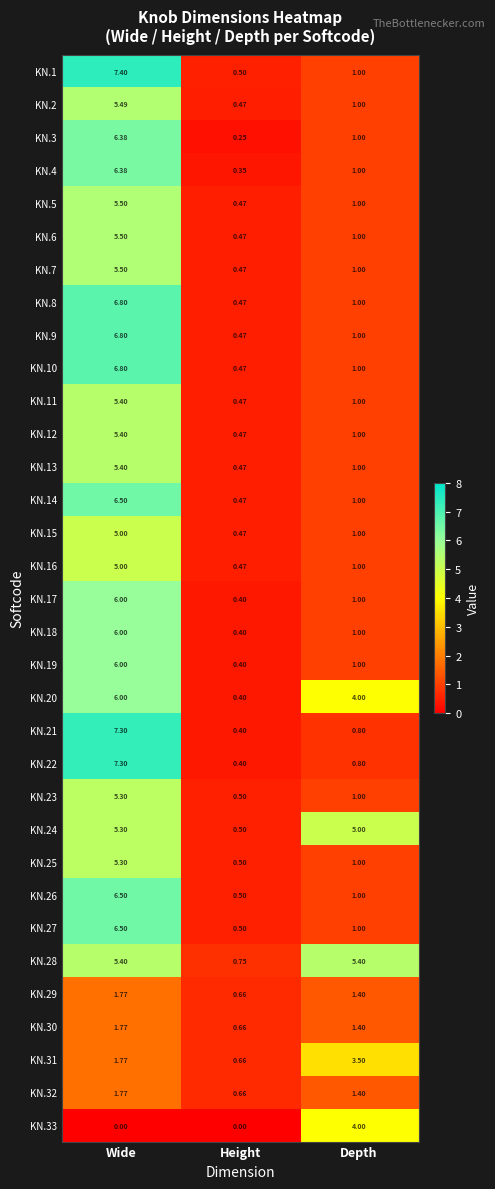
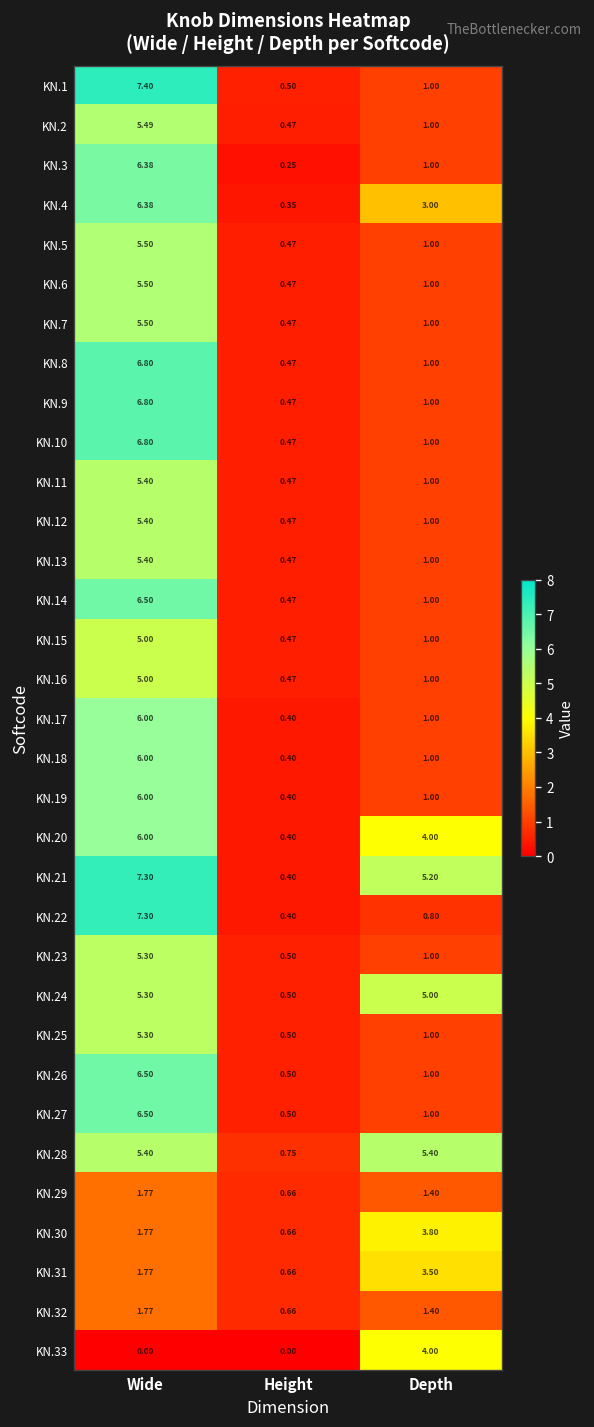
KN.4, Depth: 1.00 -> 3.00
KN.21, Depth: 0.80 -> 5.20
KN.30, Depth: 1.40 -> 3.80
